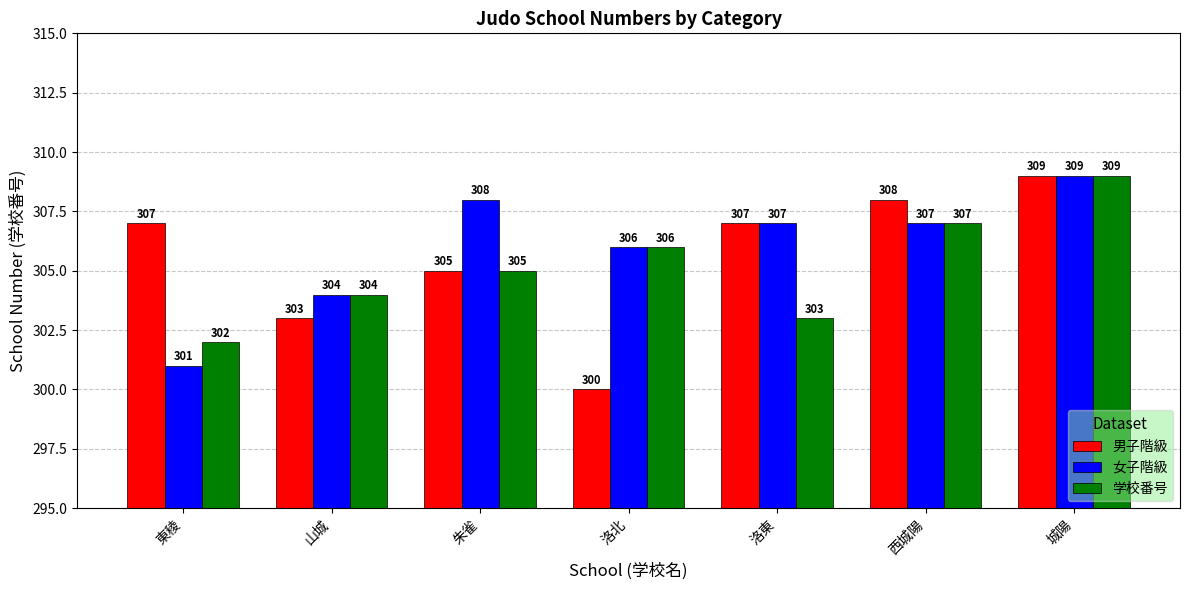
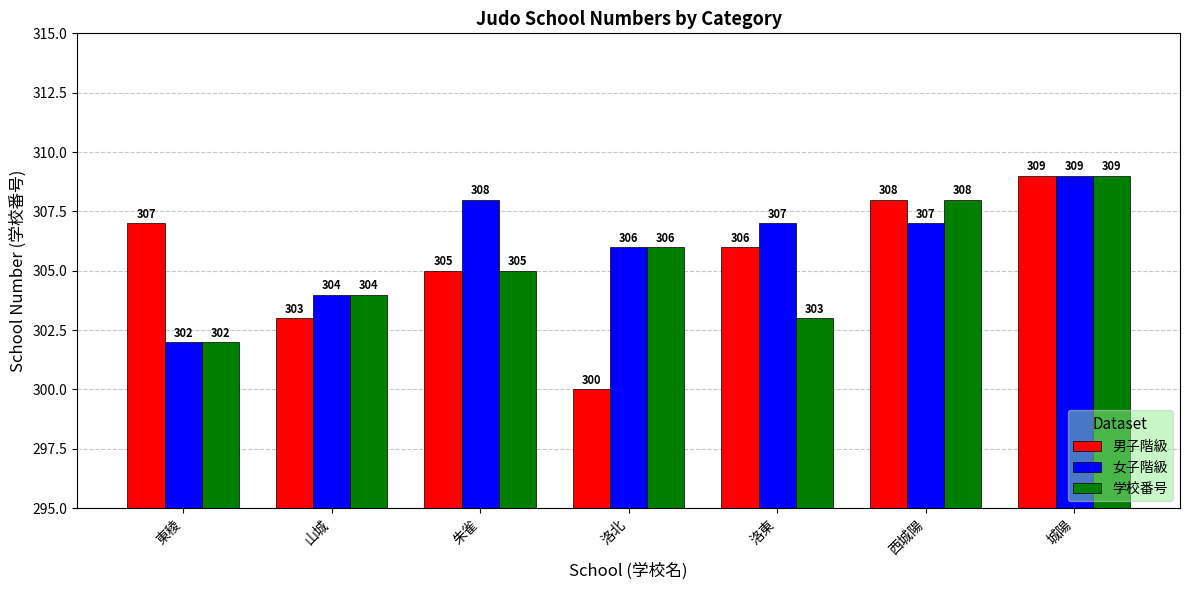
女子階級, 東稜: 301 -> 302
男子階級, 洛東: 307 -> 306
学校番号, 西城陽: 307 -> 308
